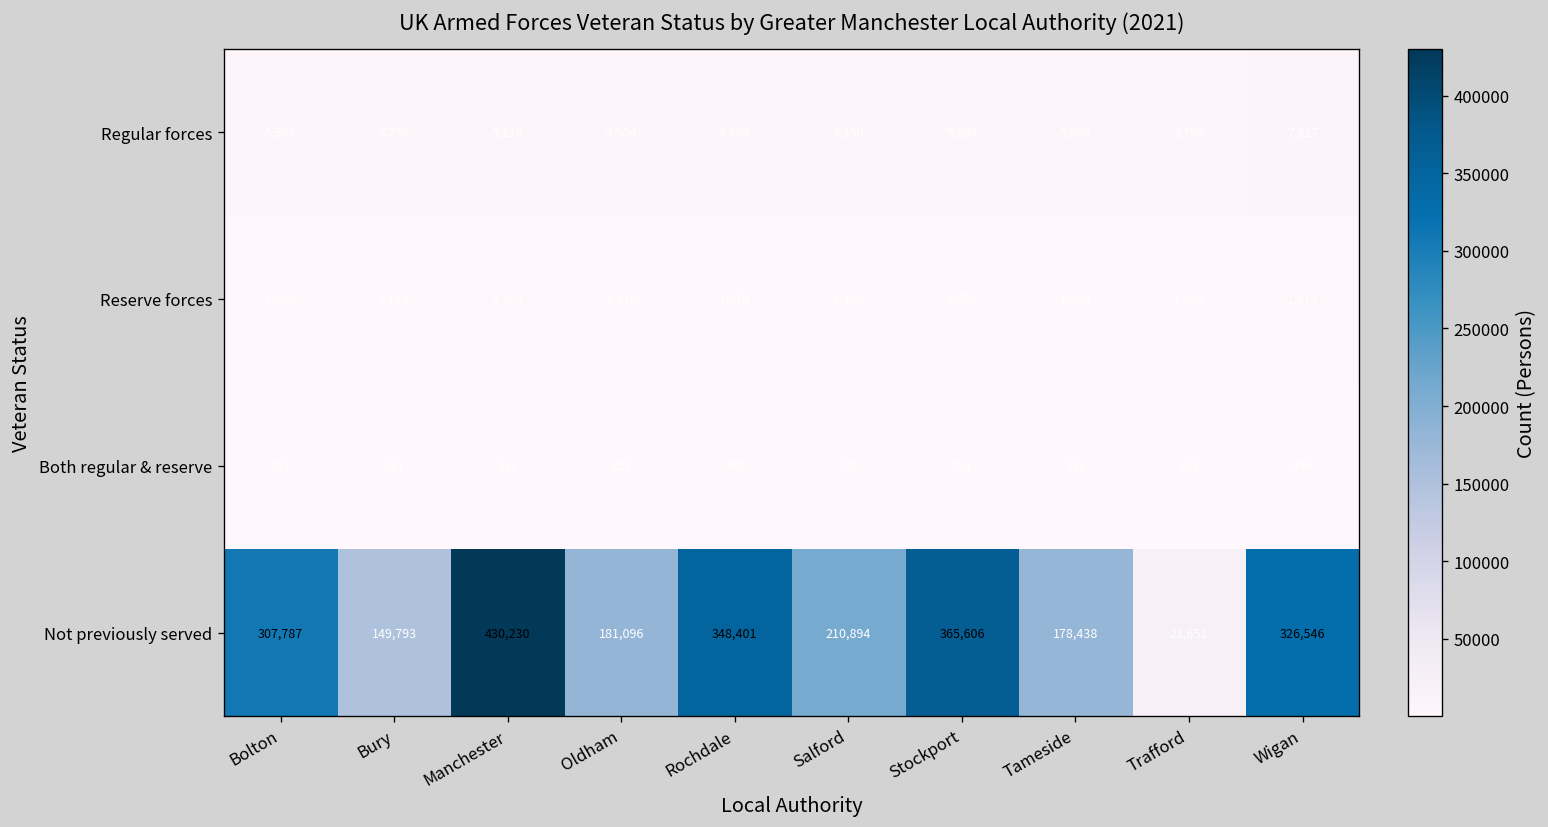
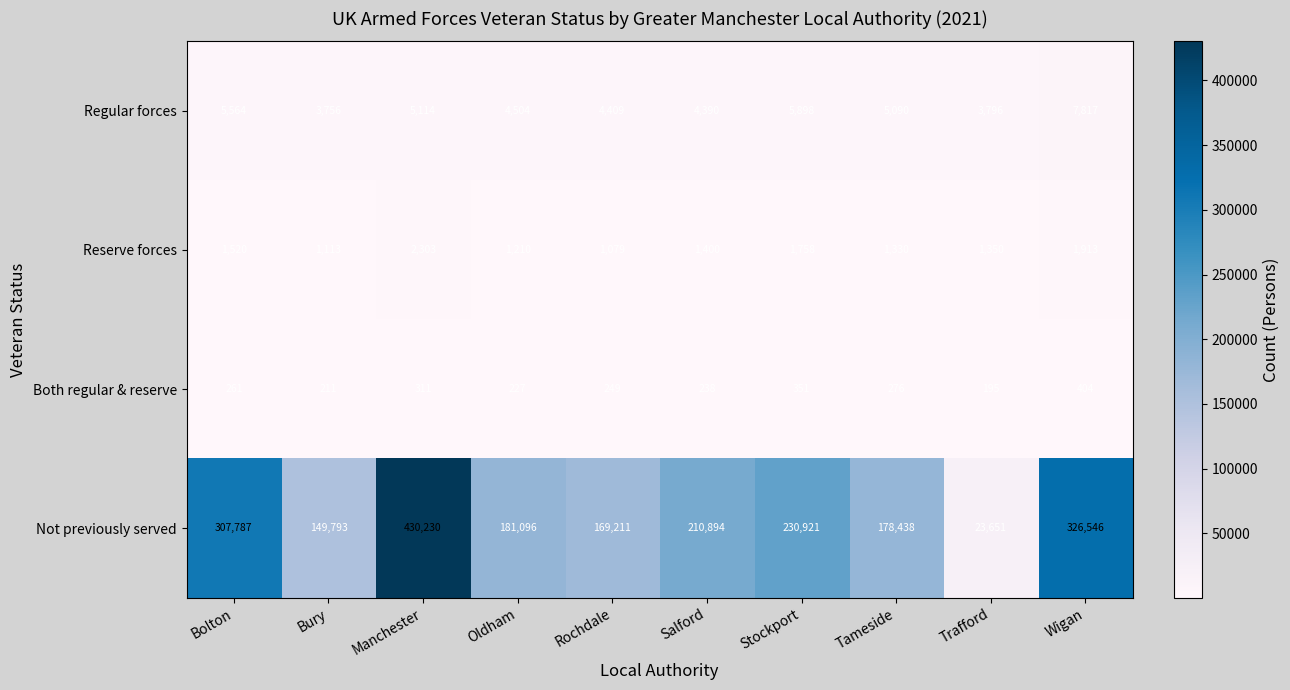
Not previously served, Rochdale: 348,401 -> 169,211
Not previously served, Stockport: 365,606 -> 230,921
